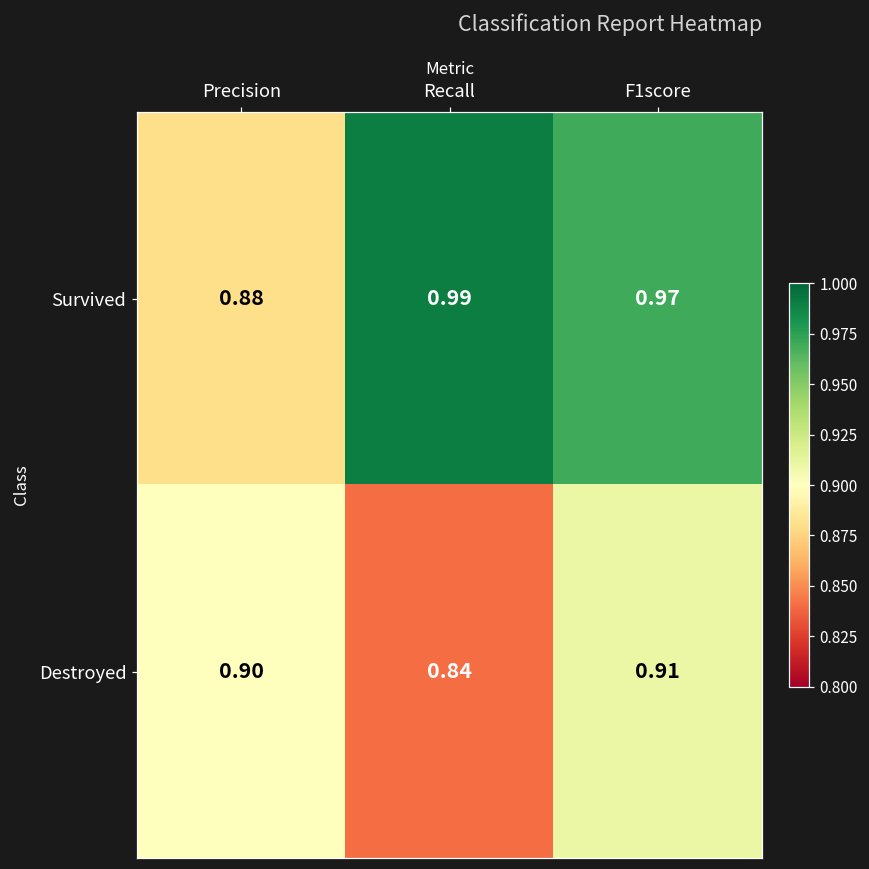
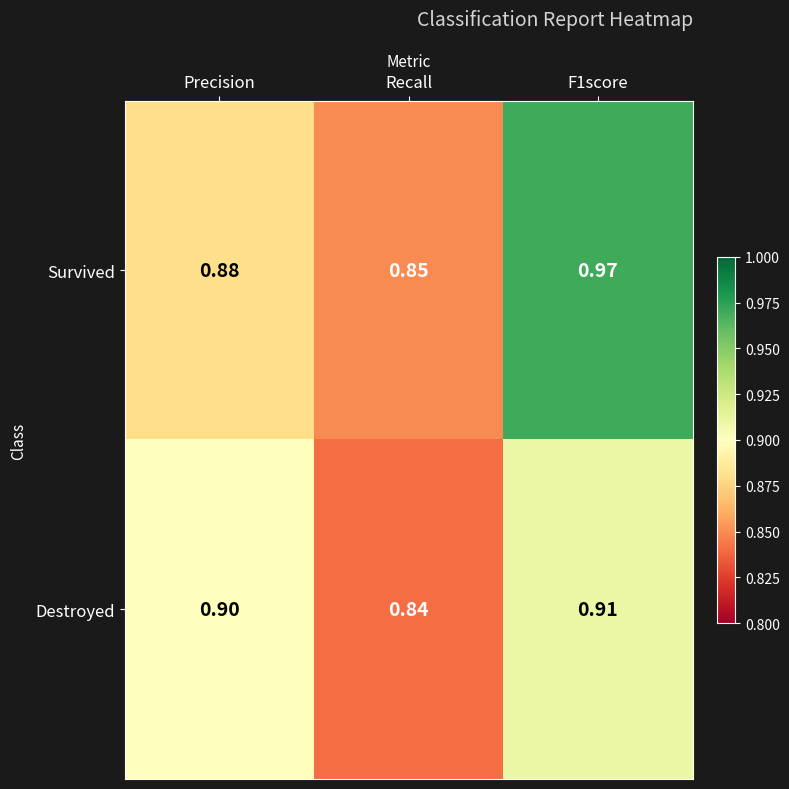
Survived, Recall: 0.99 -> 0.85
